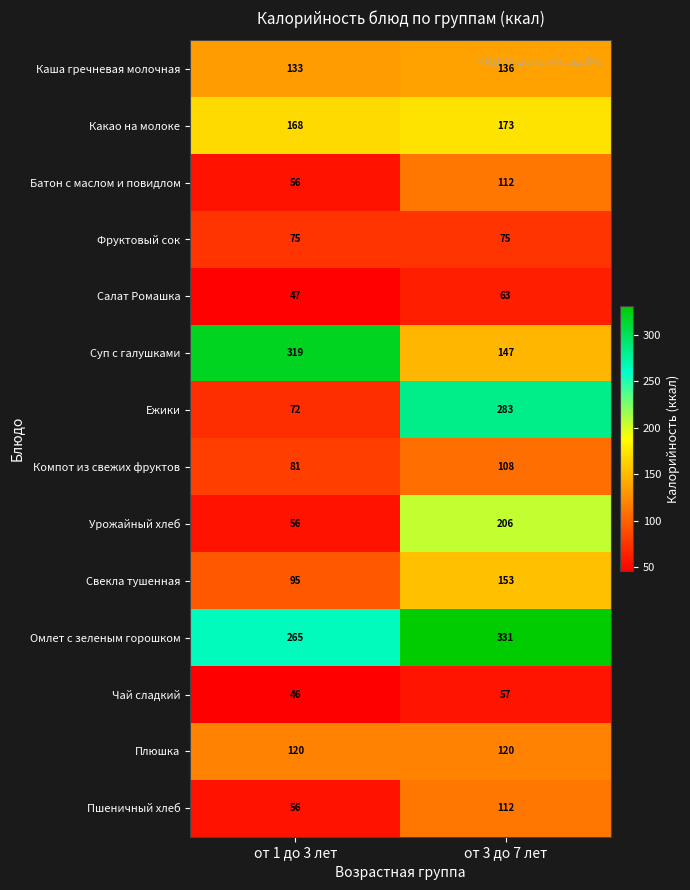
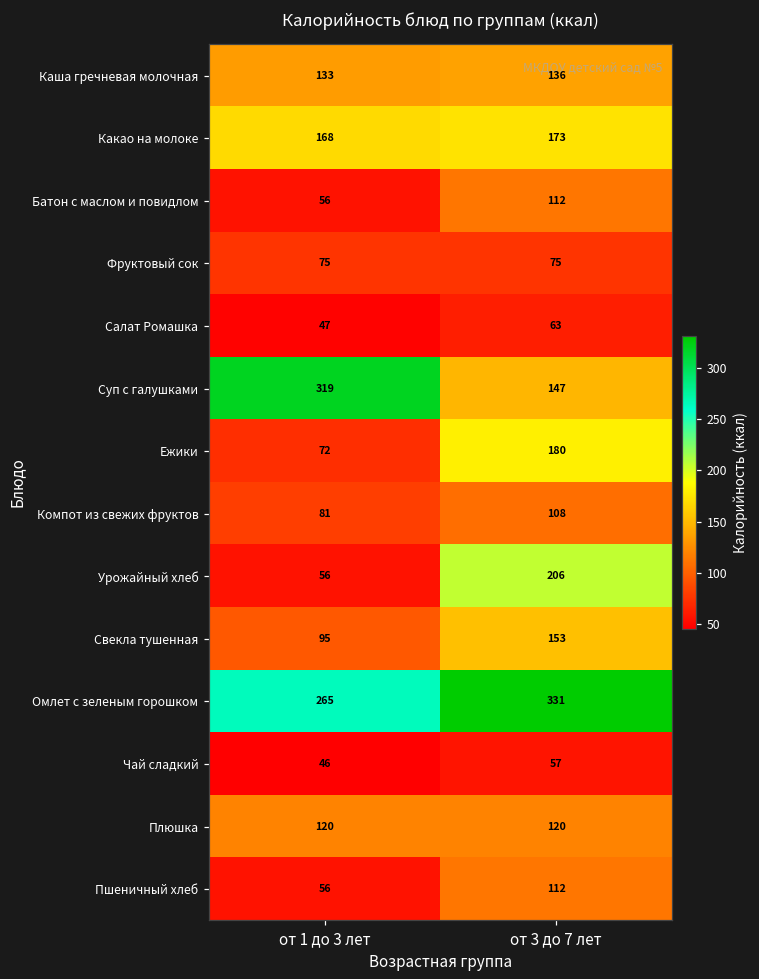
Ежики, от 3 до 7 лет: 283 -> 180
